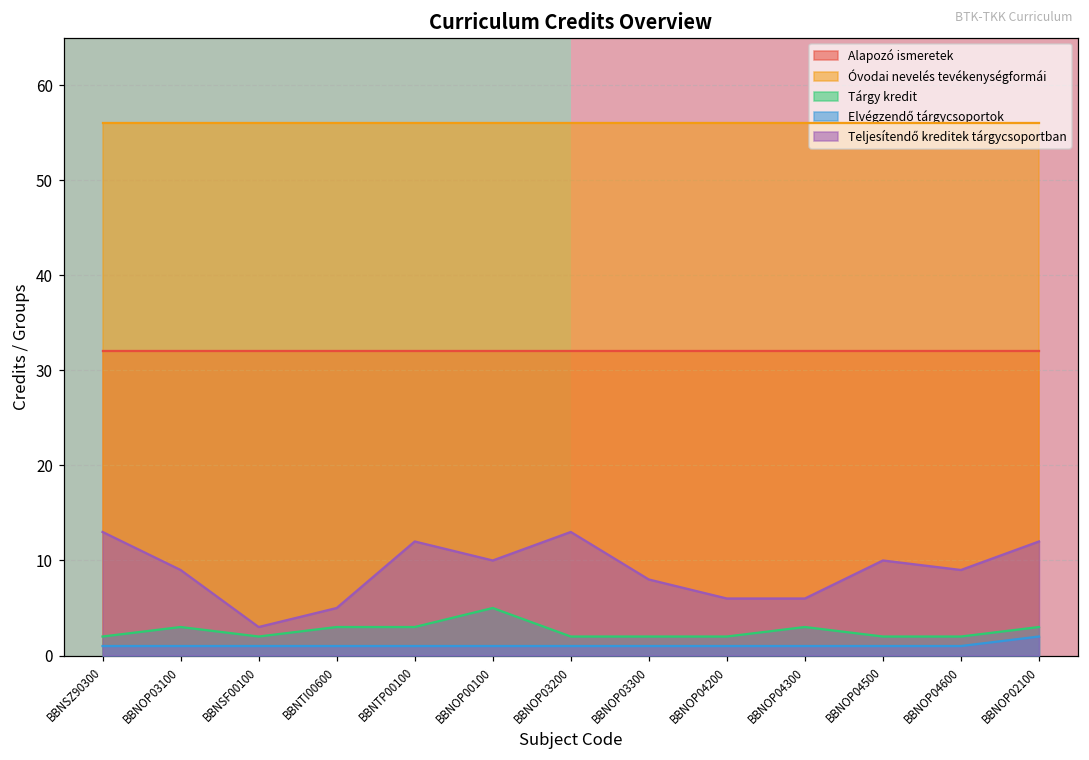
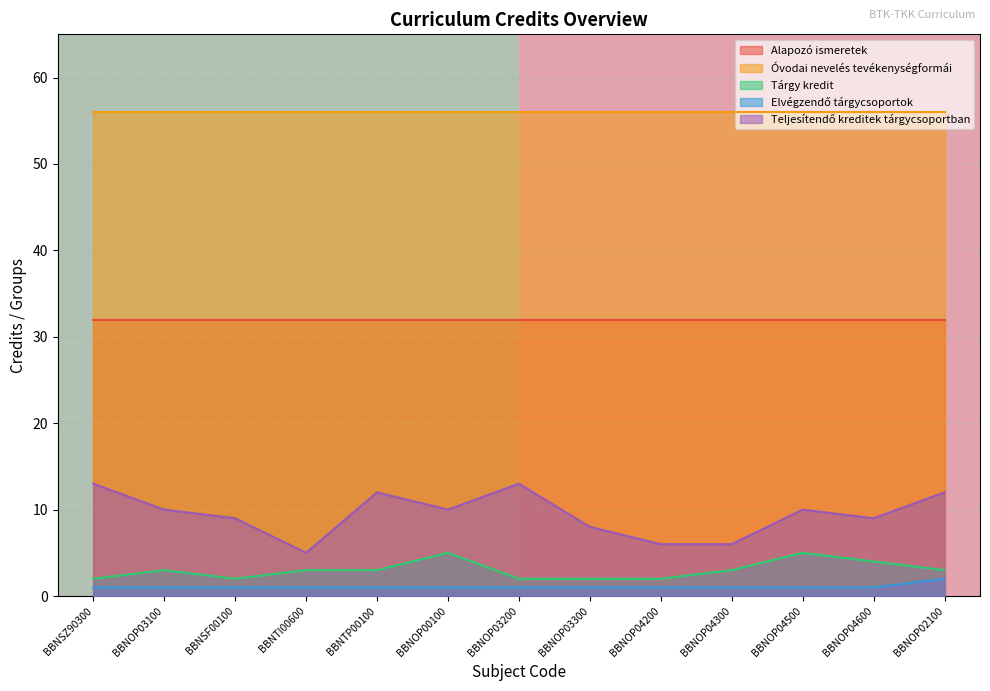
Teljesítendő kreditek tárgycsoportban, BBNOP03100: 9 -> 10
Teljesítendő kreditek tárgycsoportban, BBNSF00100: 3 -> 9
Tárgy kredit, BBNOP04500: 2 -> 5
Tárgy kredit, BBNOP04600: 2 -> 4
